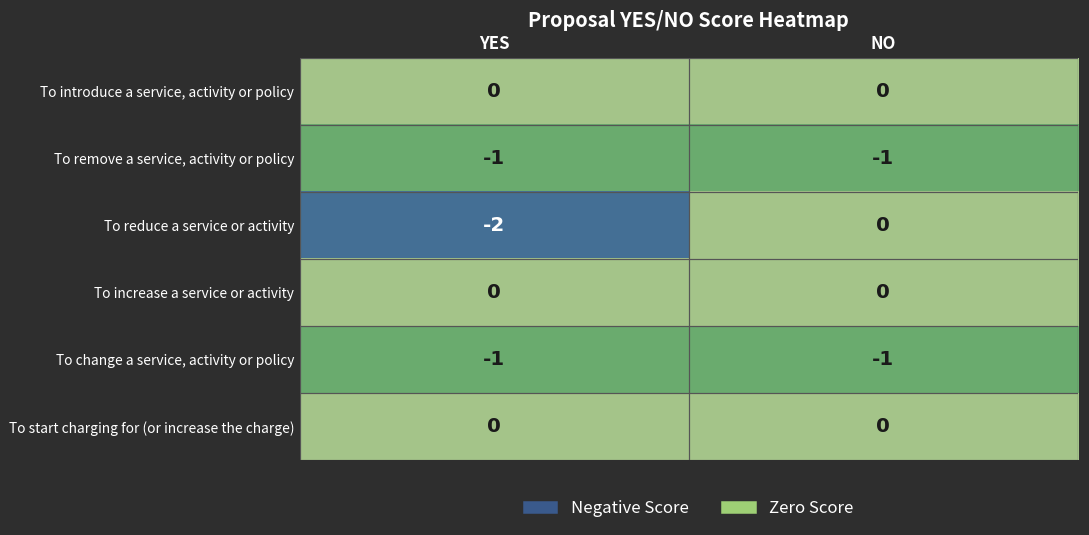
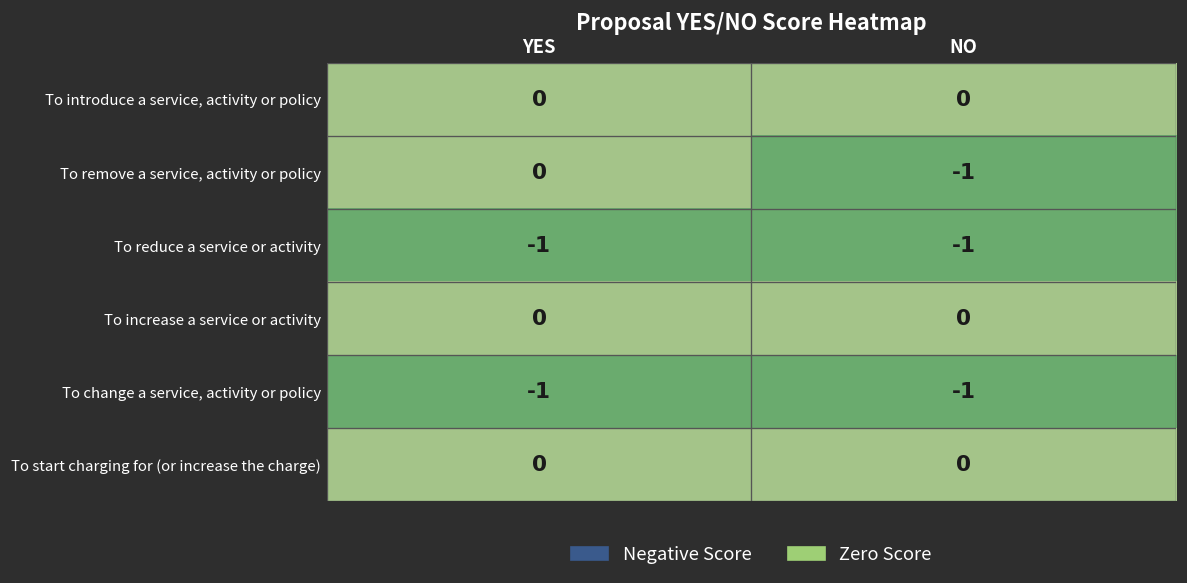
To remove a service, activity or policy, YES: -1 -> 0
To reduce a service or activity, YES: -2 -> -1
To reduce a service or activity, NO: 0 -> -1
